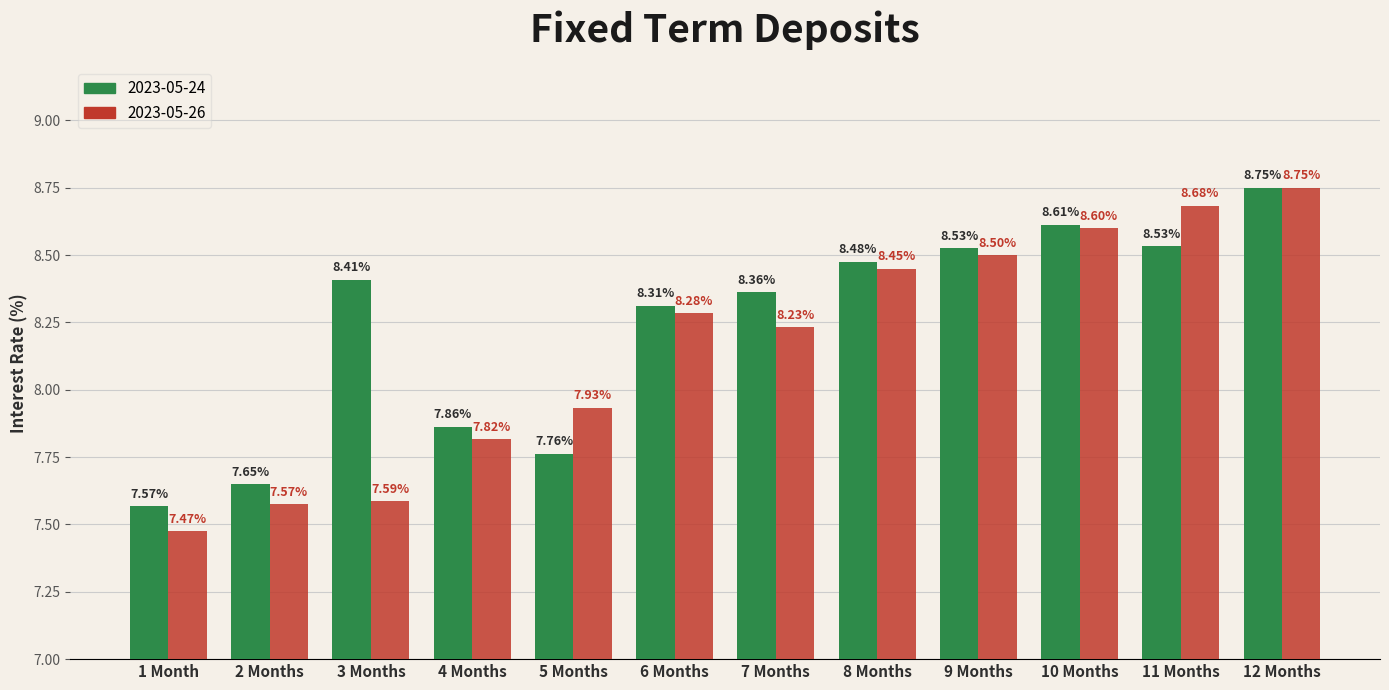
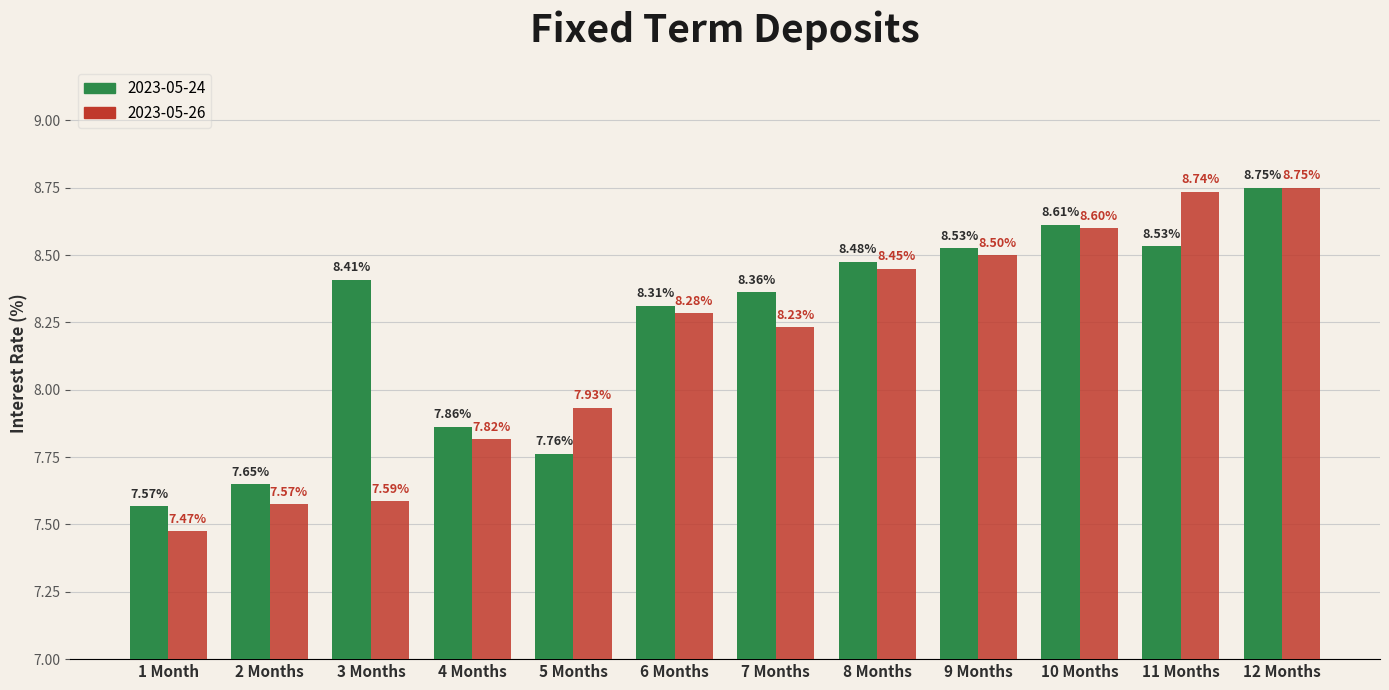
2023-05-26, 11 Months: 8.68% -> 8.74%
